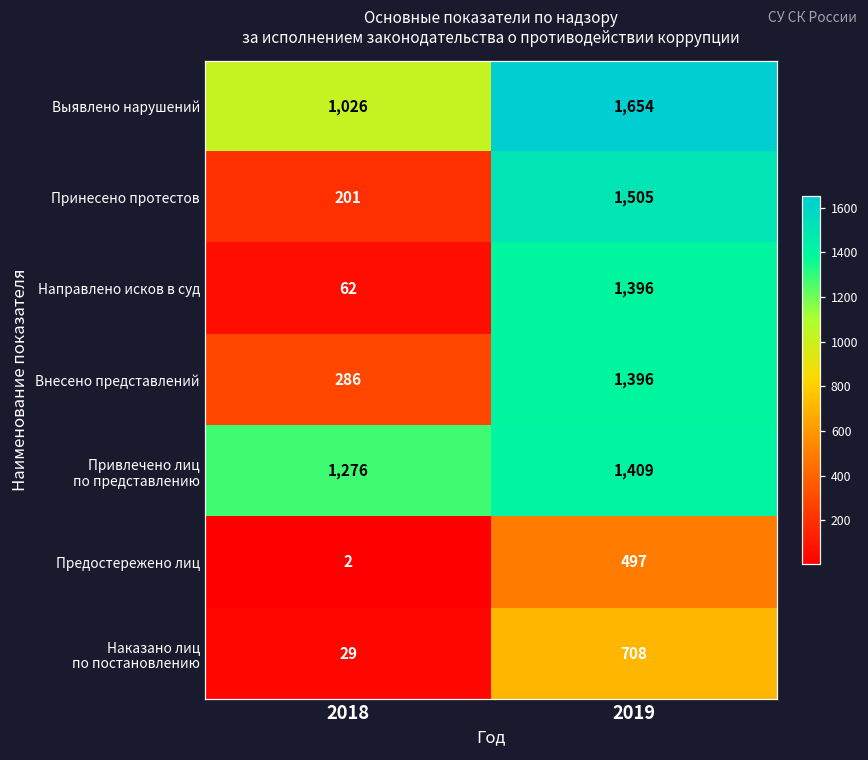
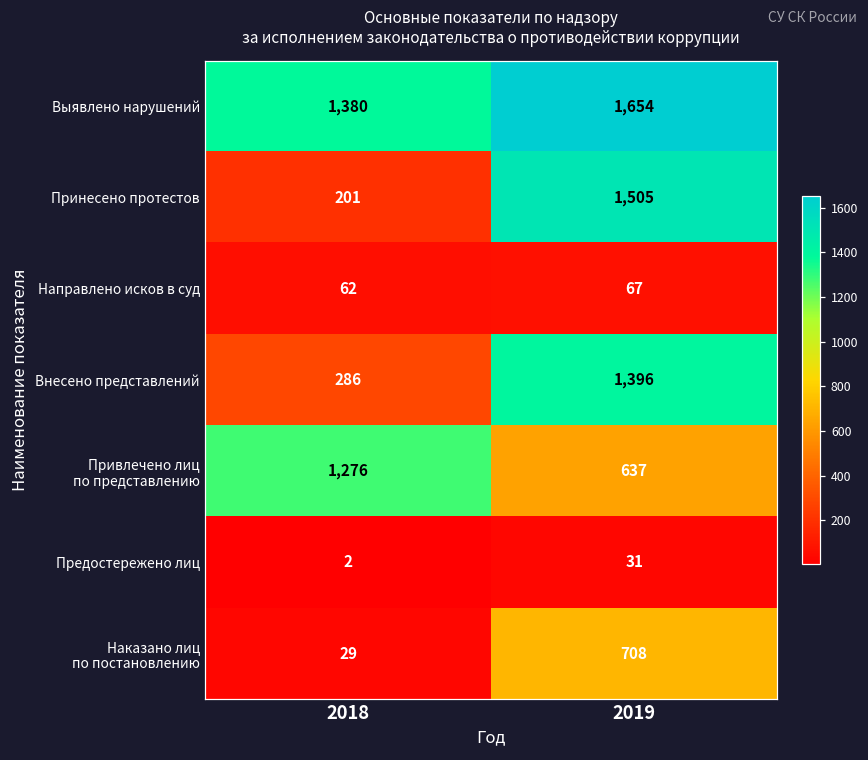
Выявлено нарушений, 2018: 1,026 -> 1,380
Направлено исков в суд, 2019: 1,396 -> 67
Привлечено лиц по представлению, 2019: 1,409 -> 637
Предостережено лиц, 2019: 497 -> 31
